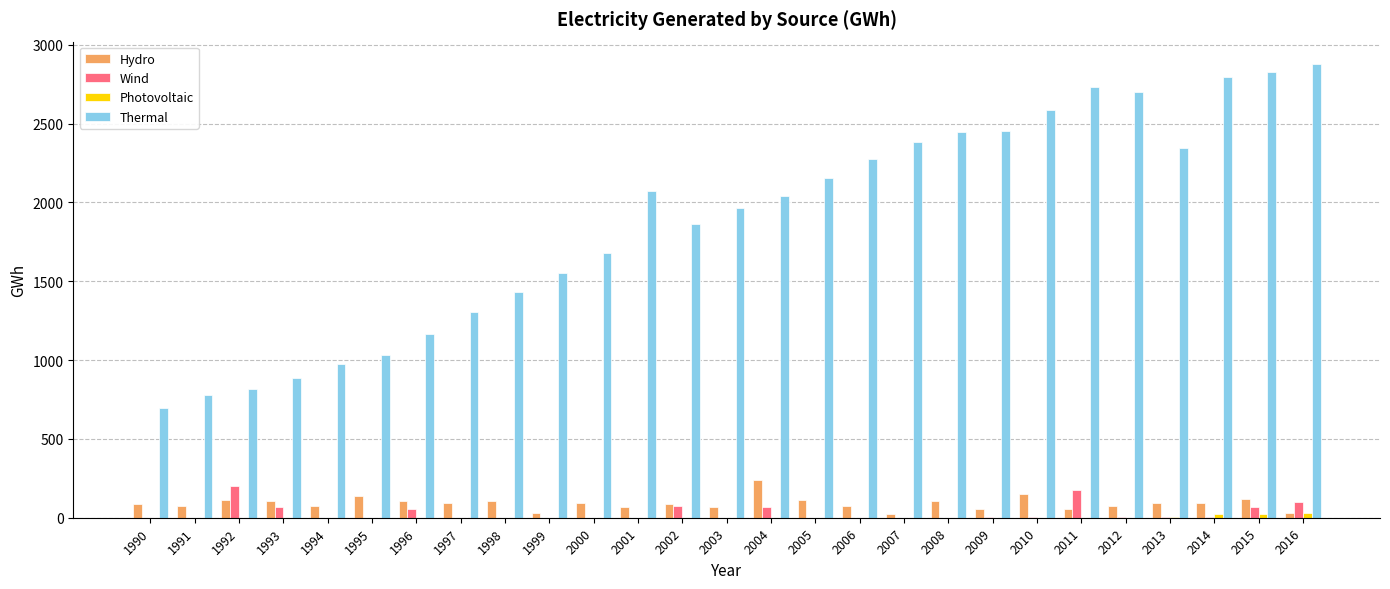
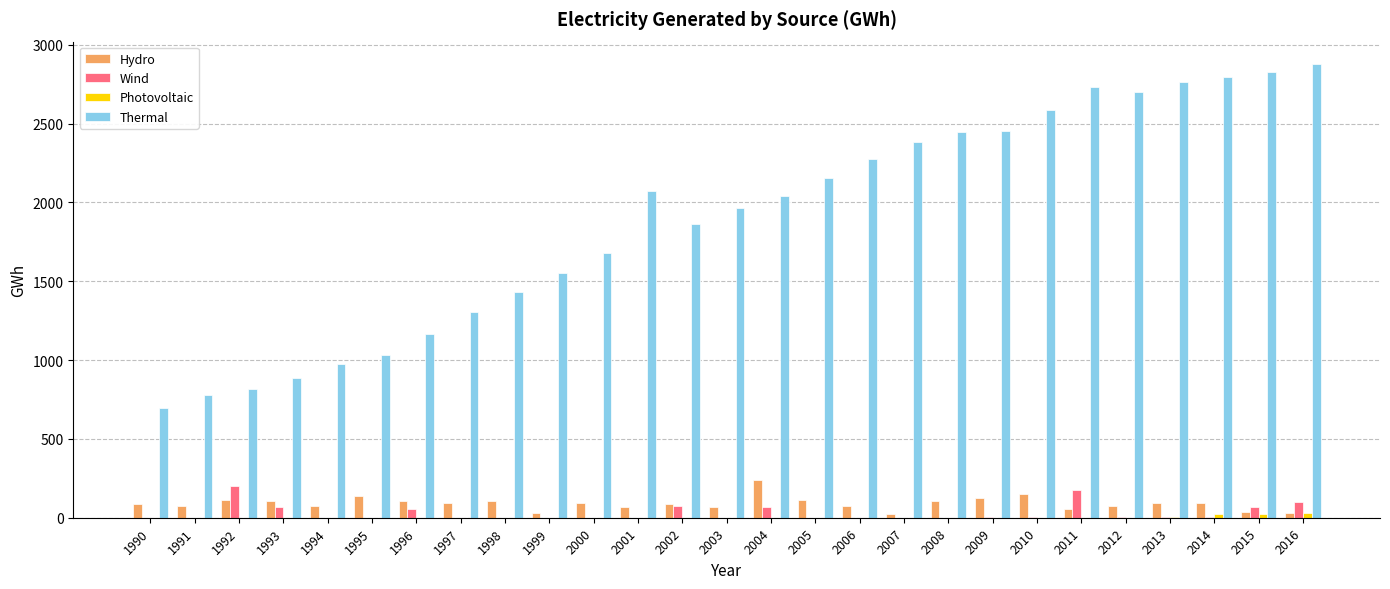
Hydro, 2009: 60 -> 120
Thermal, 2013: 2350 -> 2760
Hydro, 2015: 120 -> 40
